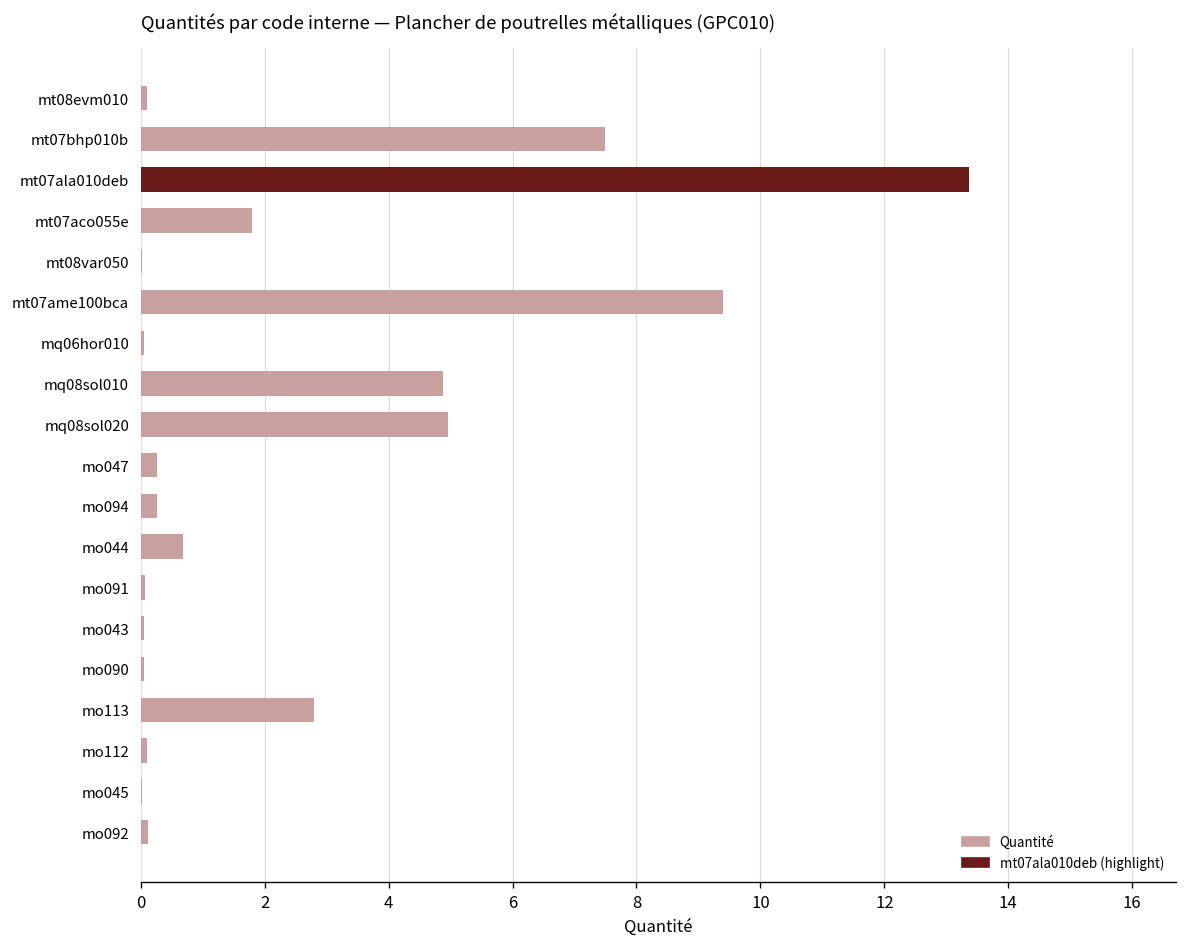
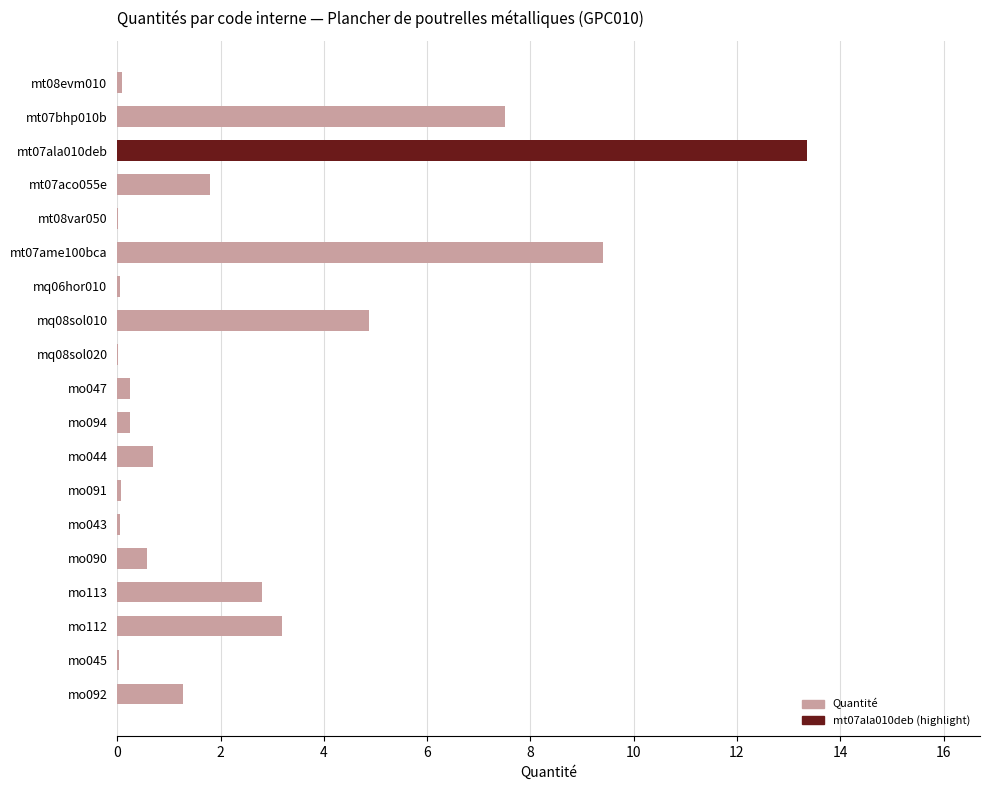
mq08sol020: 5.0 -> 0.0
mo090: 0.1 -> 0.6
mo112: 0.1 -> 3.2
mo092: 0.1 -> 1.3
